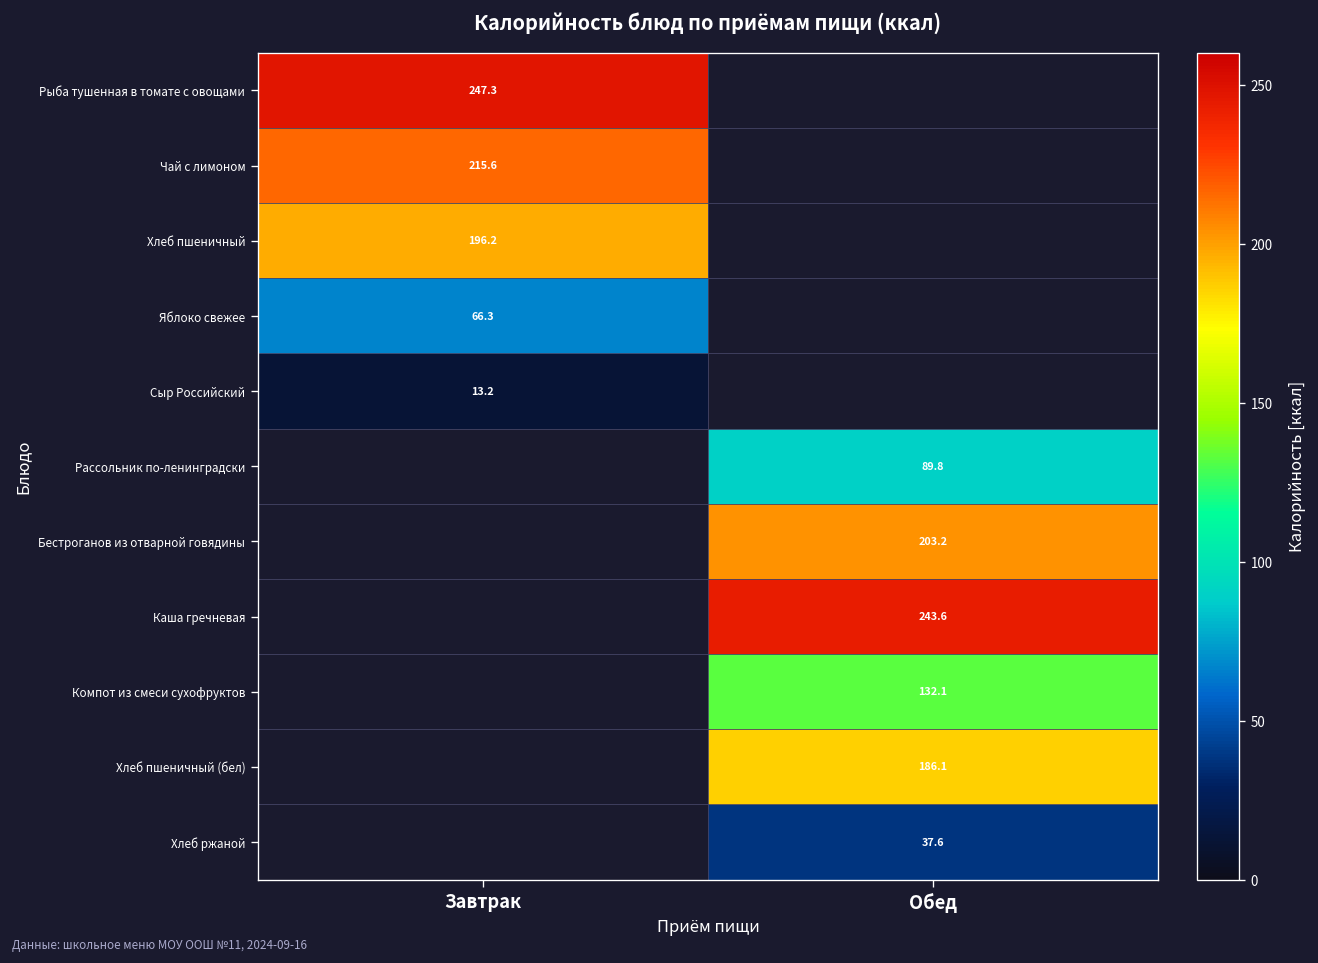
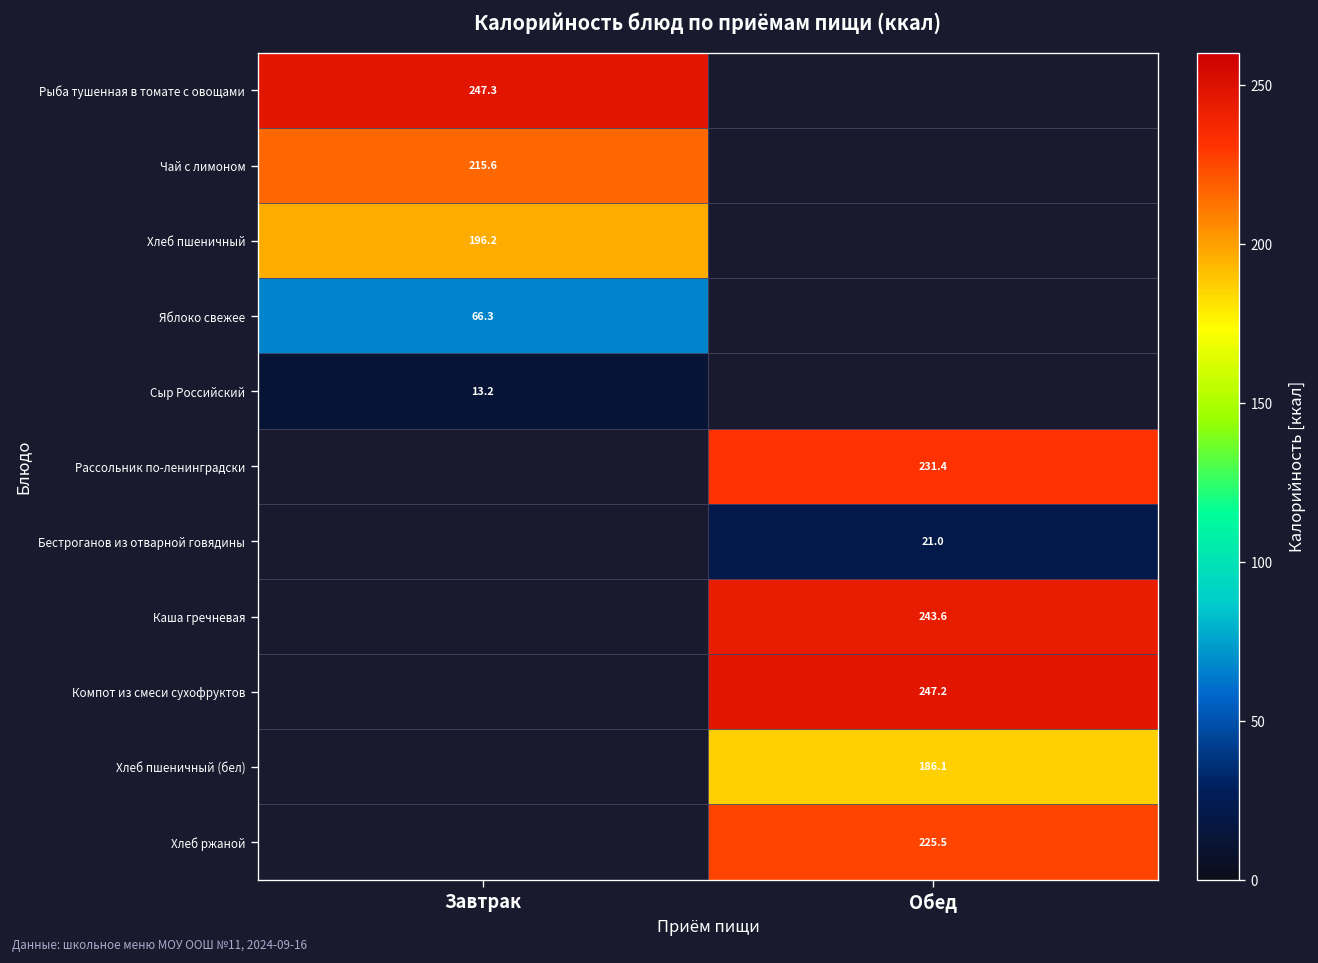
Рассольник по-ленинградски, Обед: 89.8 -> 231.4
Бестроганов из отварной говядины, Обед: 203.2 -> 21.0
Компот из смеси сухофруктов, Обед: 132.1 -> 247.2
Хлеб ржаной, Обед: 37.6 -> 225.5
